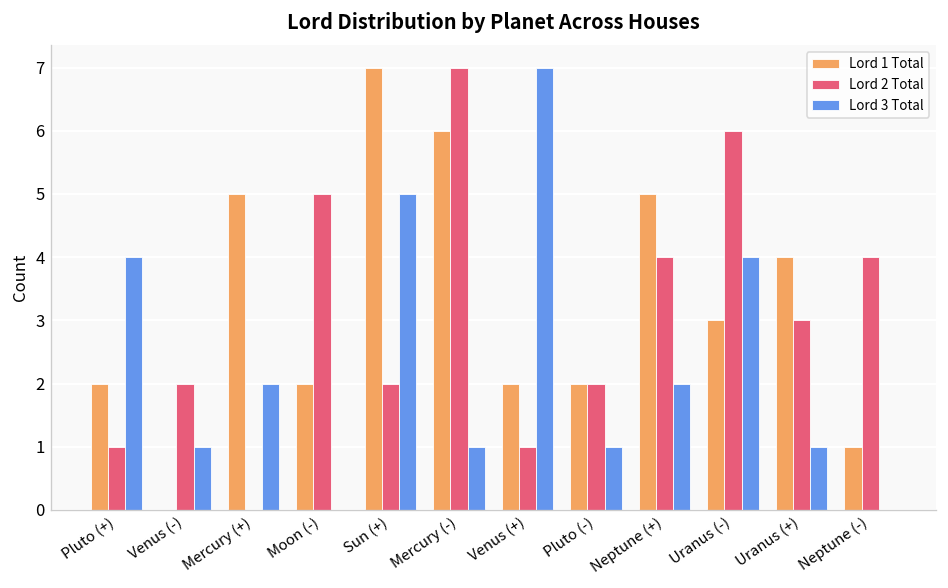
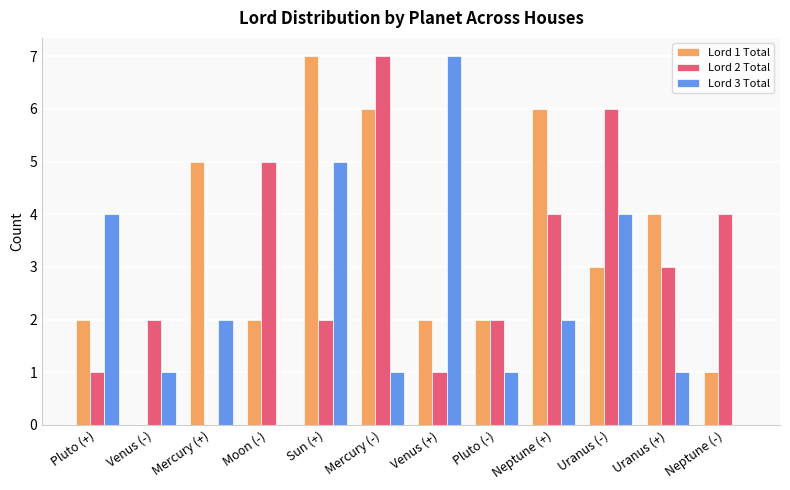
Lord 1 Total, Neptune (+): 5 -> 6
